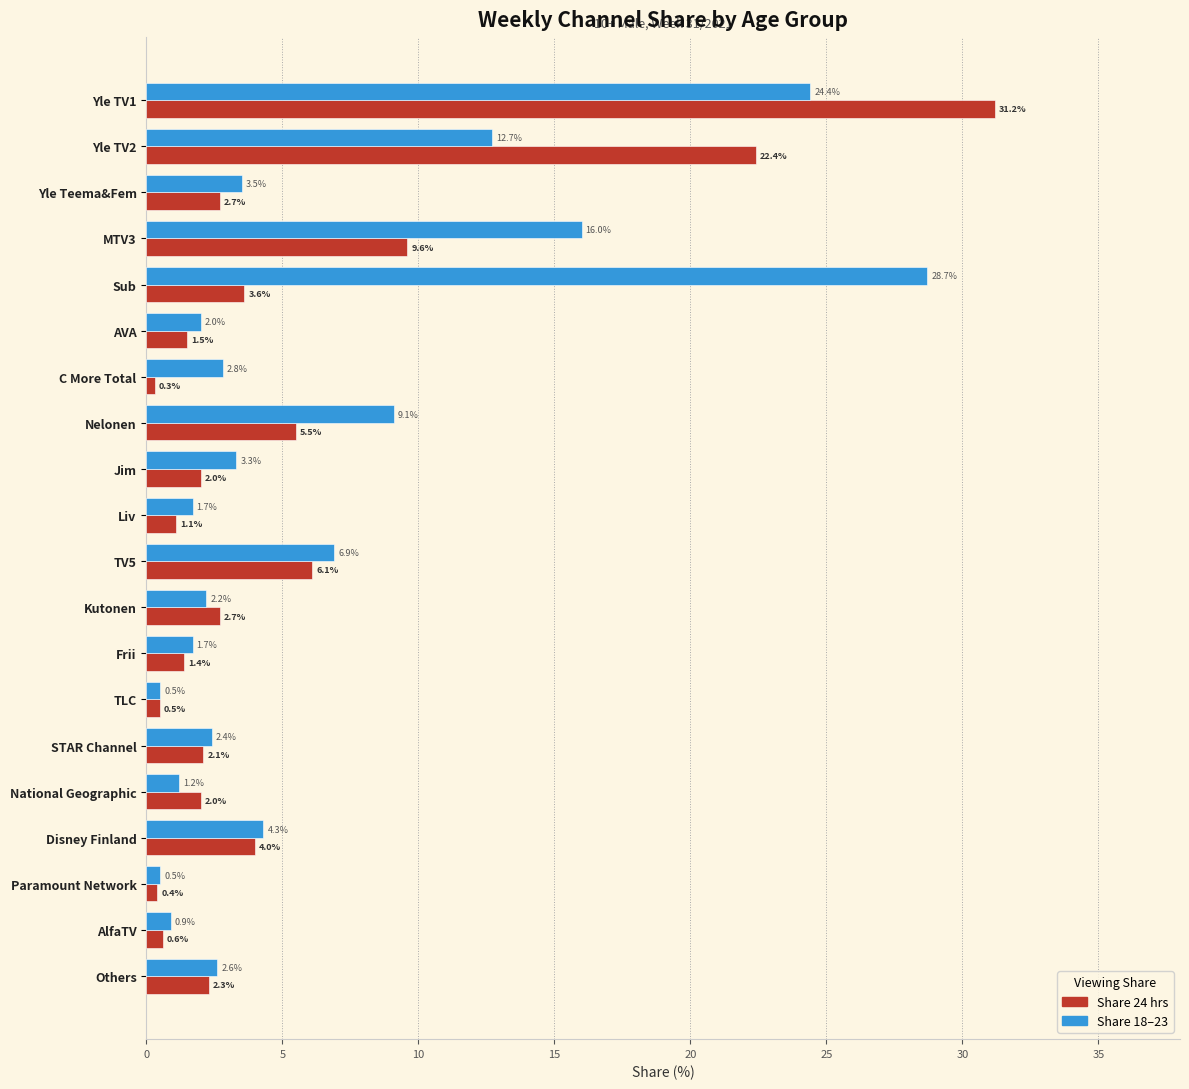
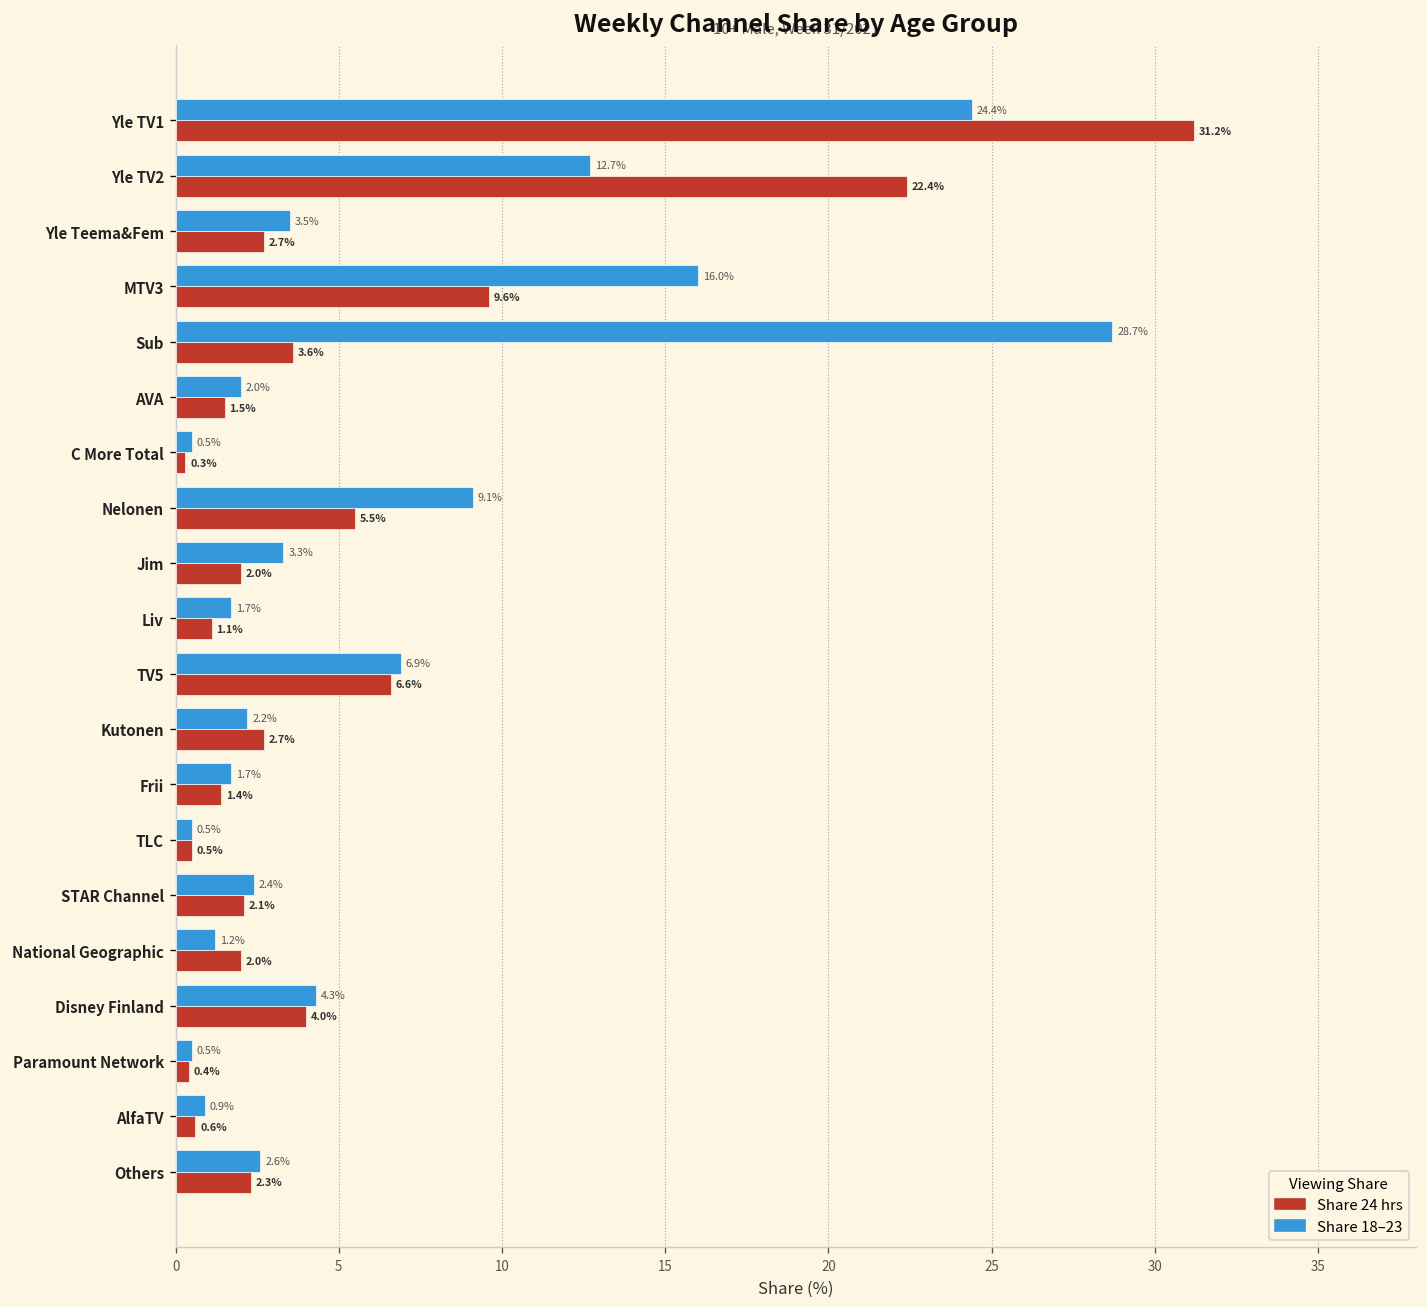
Share 18–23, C More Total: 2.8% -> 0.5%
Share 24 hrs, TV5: 6.1% -> 6.6%
